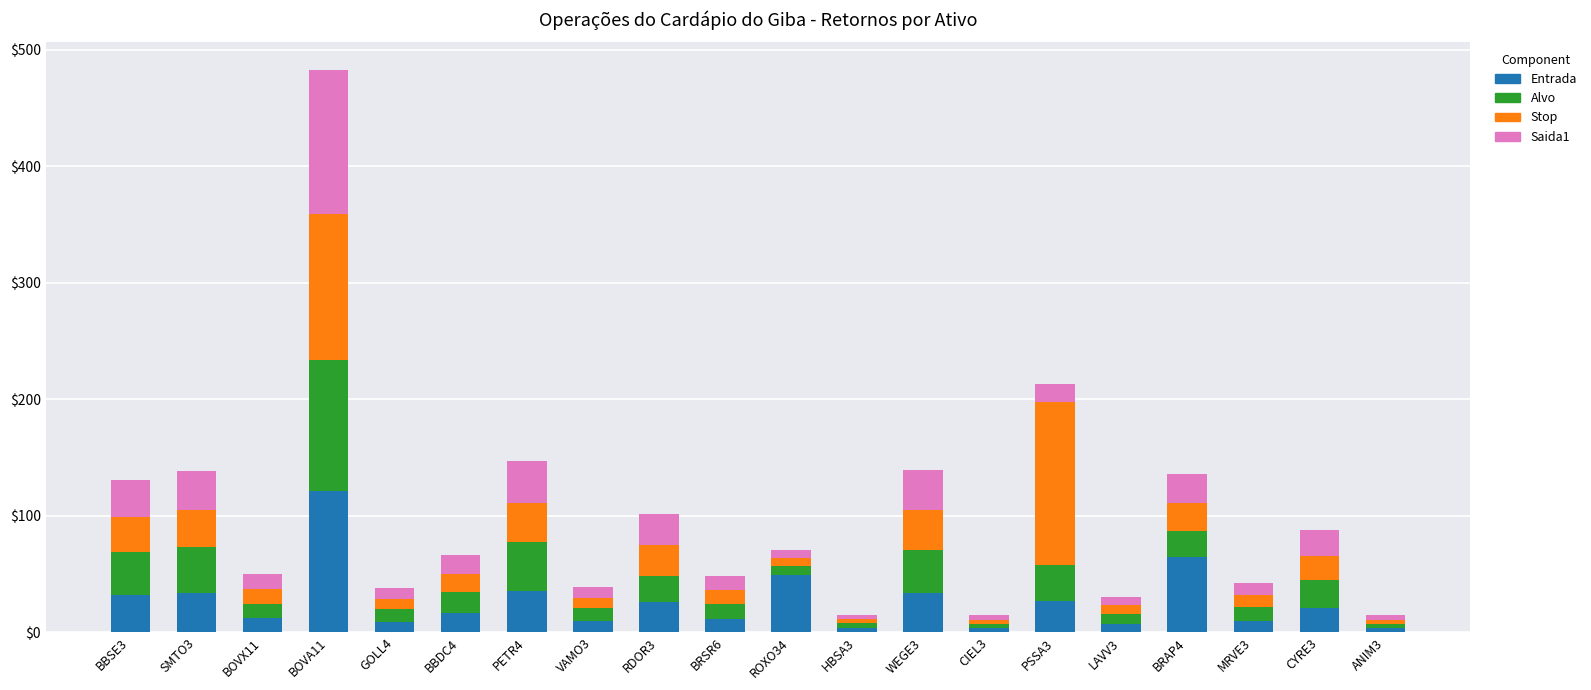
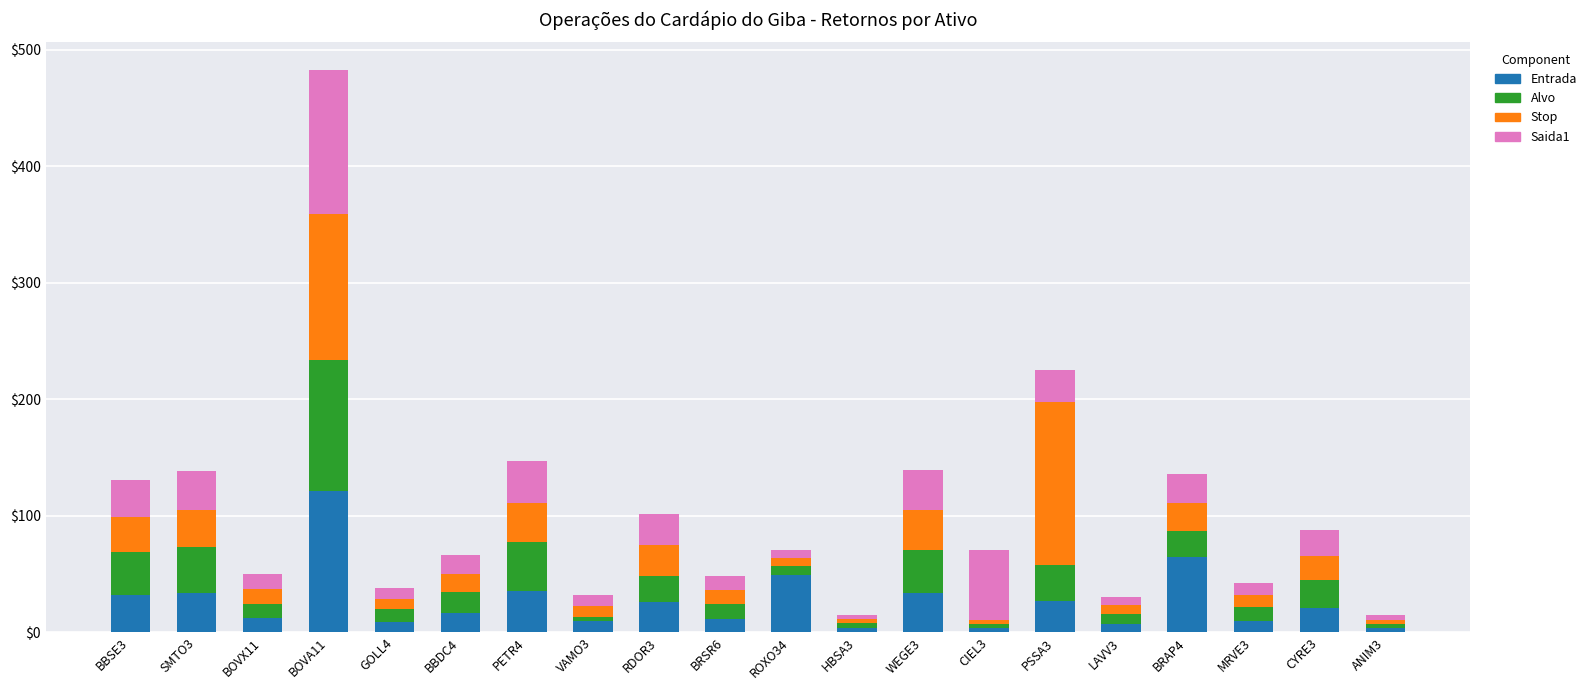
Alvo, VAMO3: $11 -> $4
Saida1, CIEL3: $4 -> $59
Saida1, PSSA3: $15 -> $28
